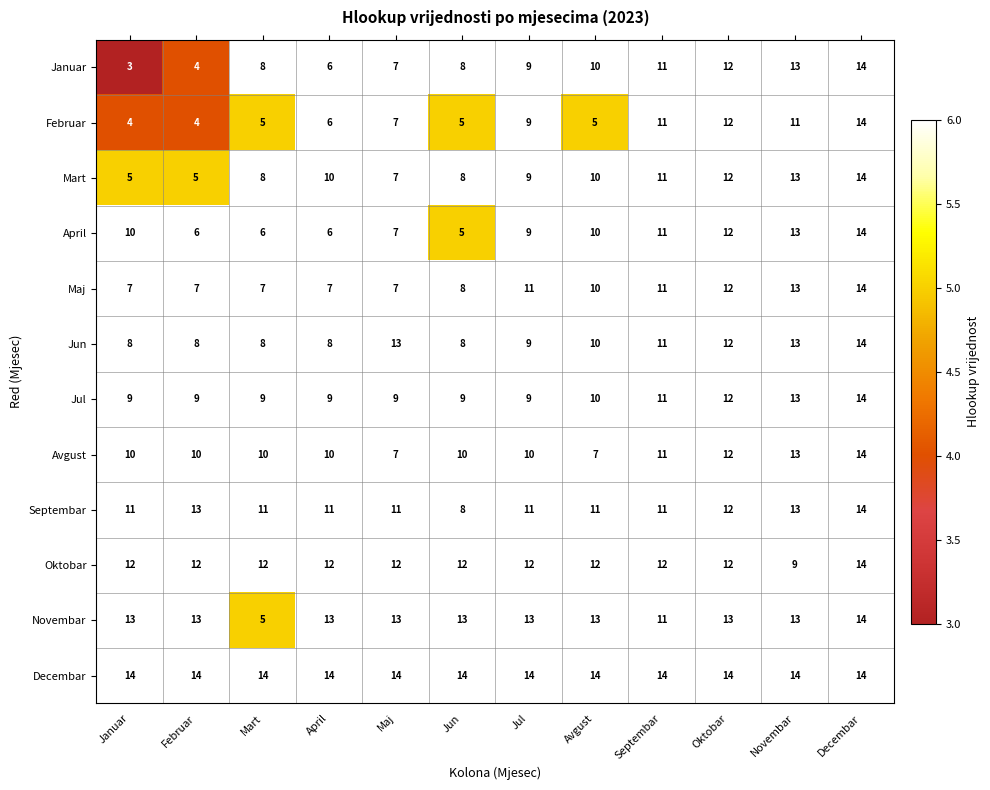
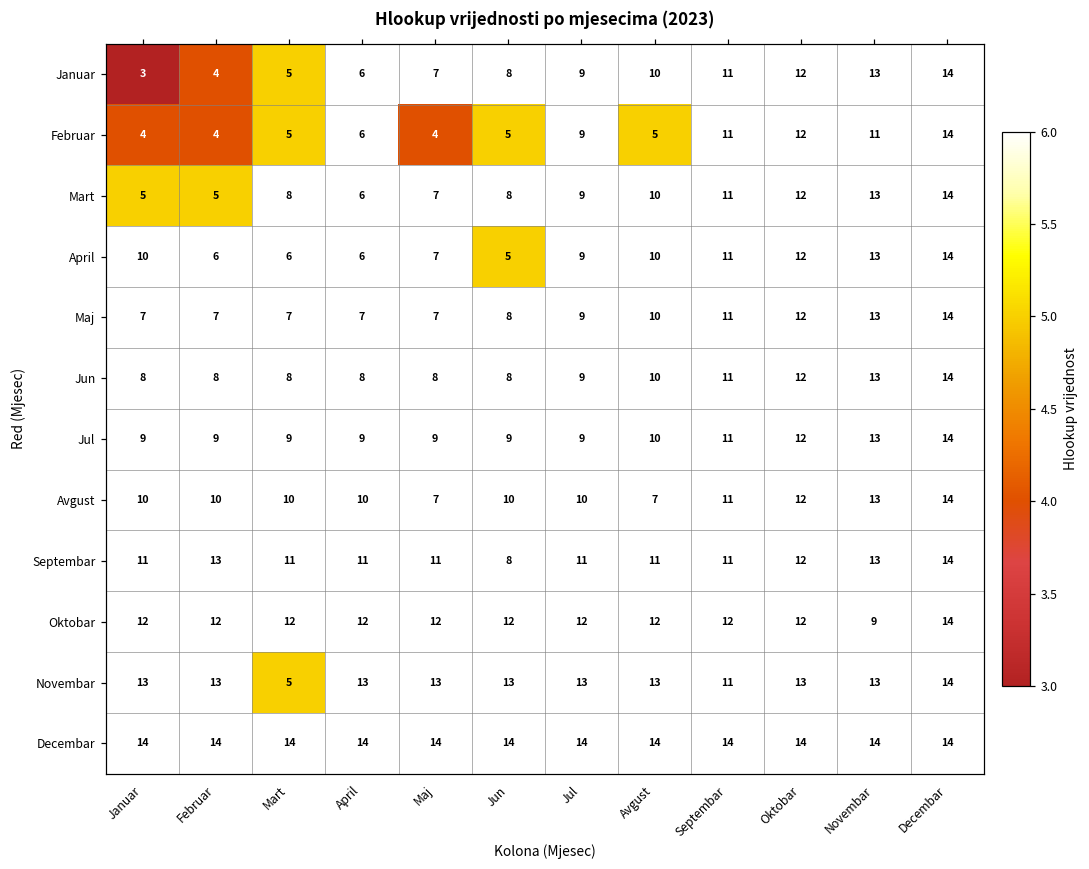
Januar, Mart: 8 -> 5
Februar, Maj: 7 -> 4
Mart, April: 10 -> 6
Maj, Jul: 11 -> 9
Jun, Maj: 13 -> 8
